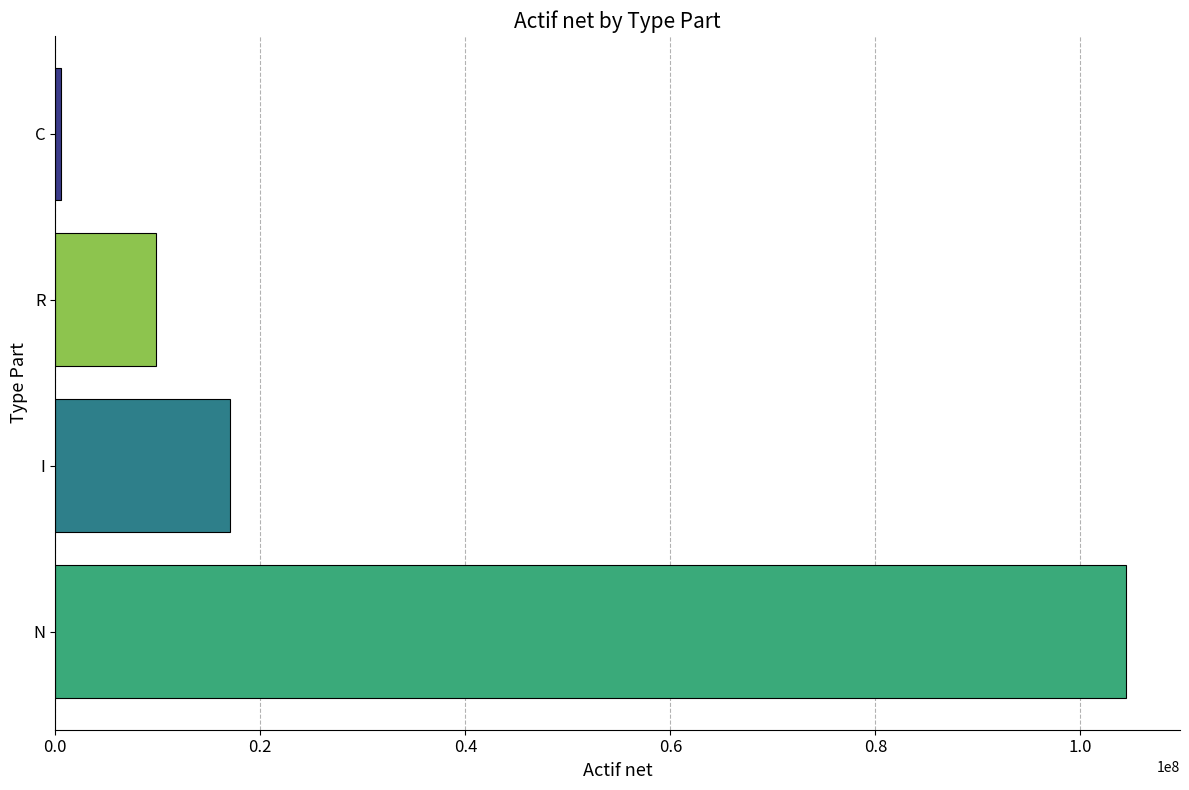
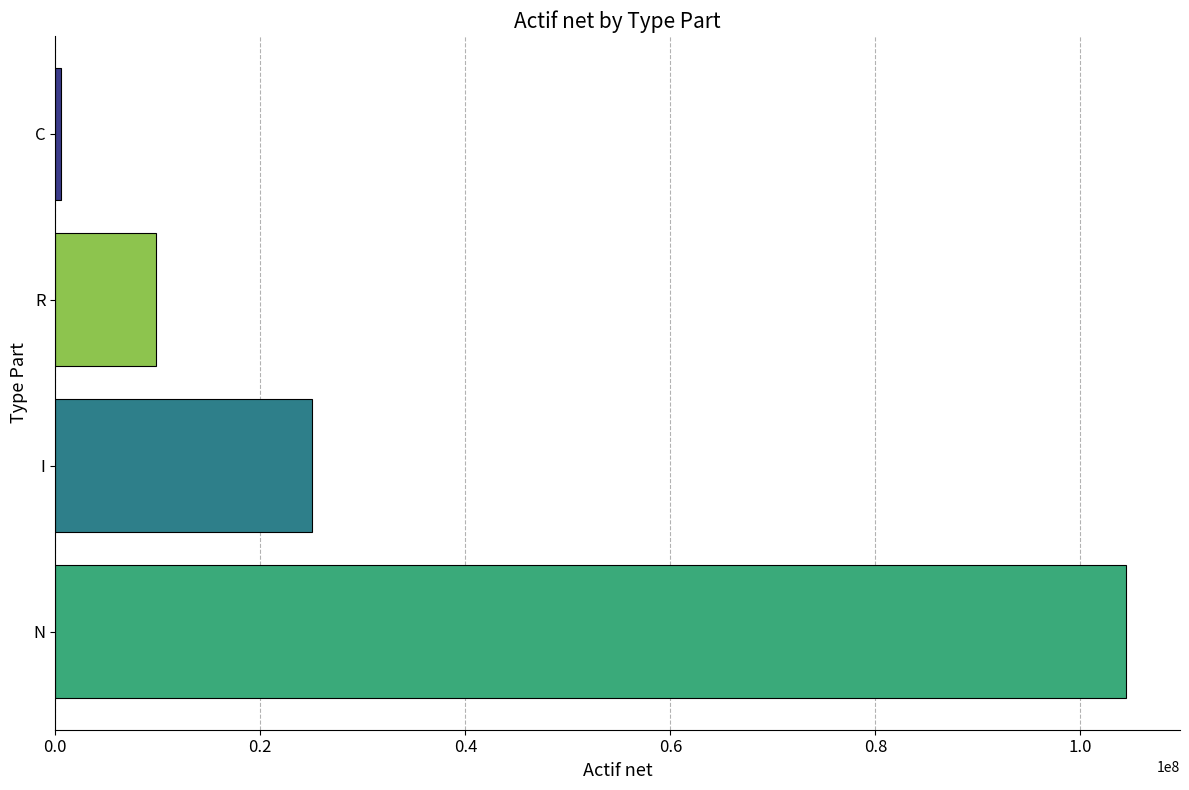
I: 17000000 -> 25100000
